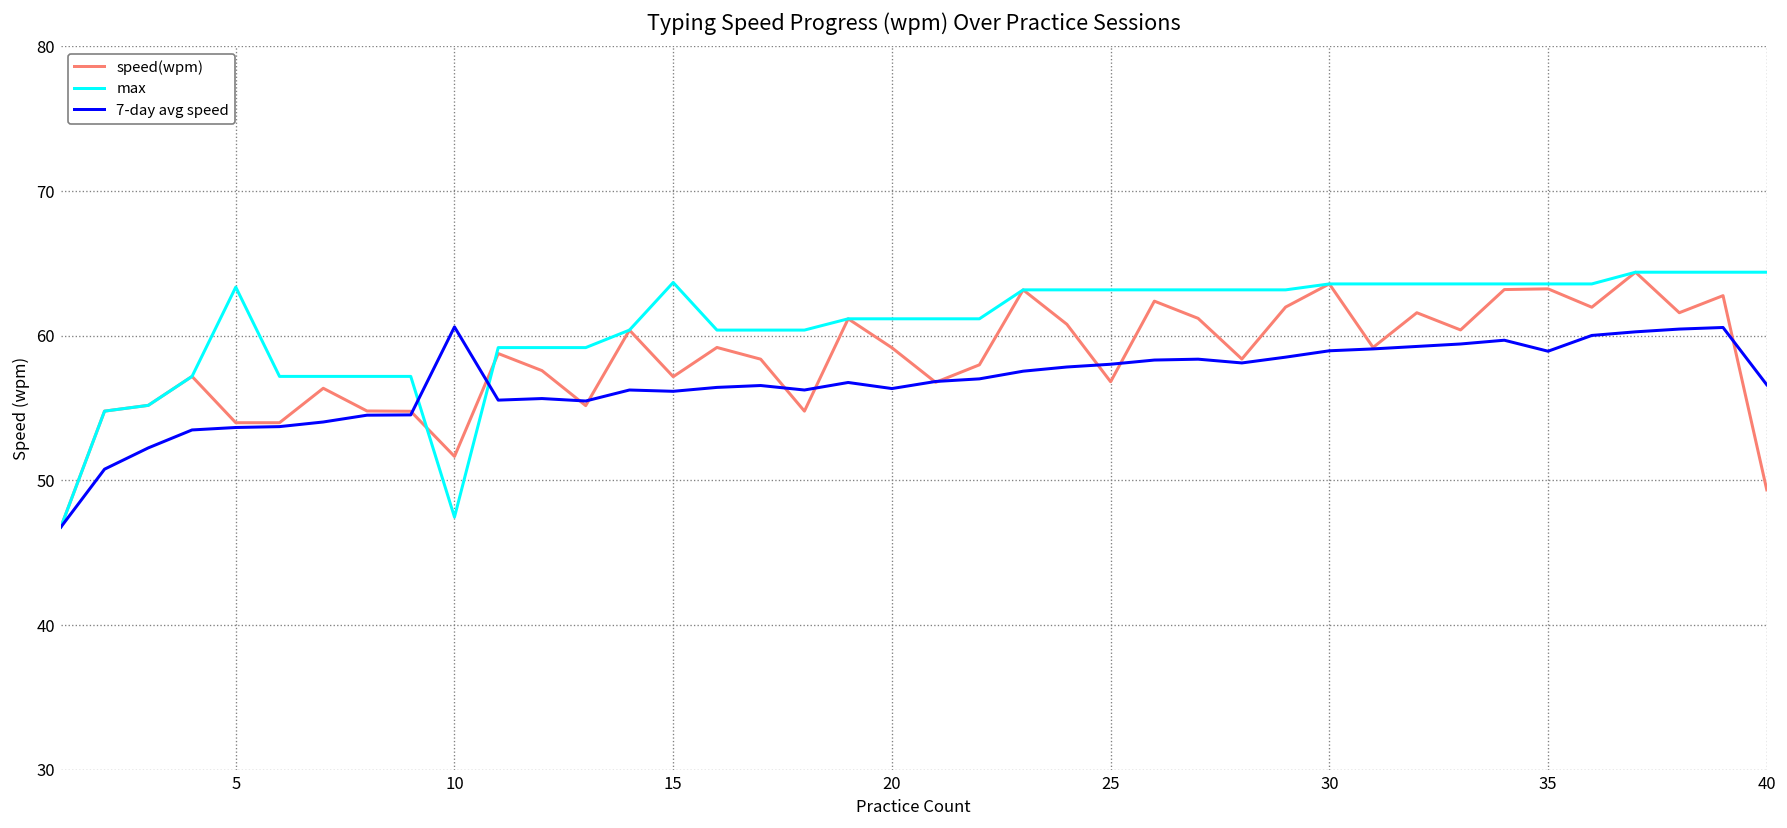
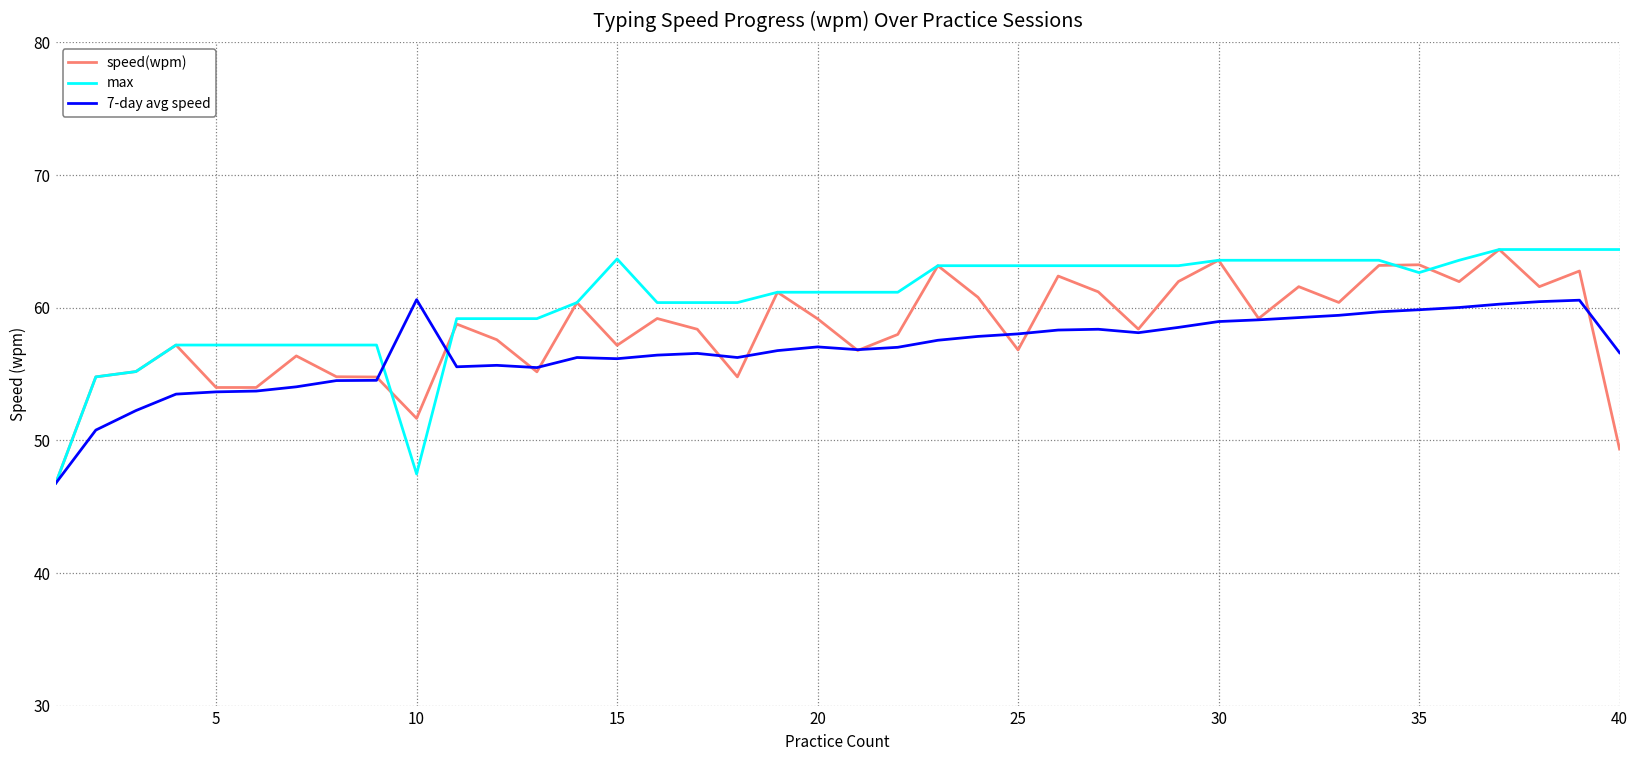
max, 5: 63.4 -> 57.2
7-day avg speed, 20: 56.4 -> 57.1
max, 35: 63.6 -> 62.7
7-day avg speed, 35: 58.9 -> 59.9
